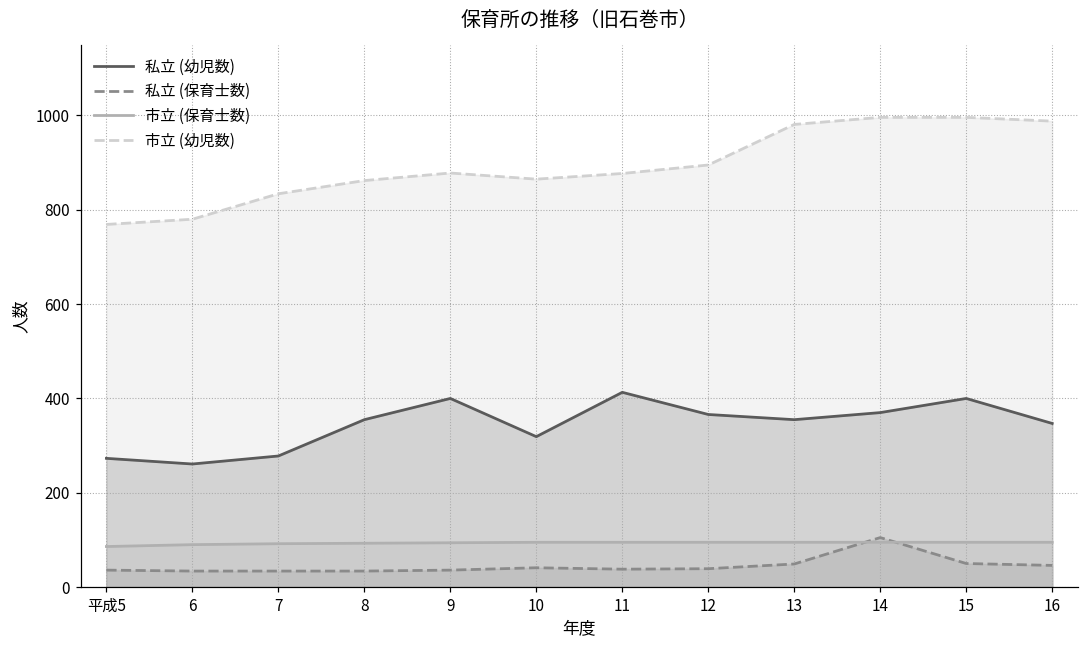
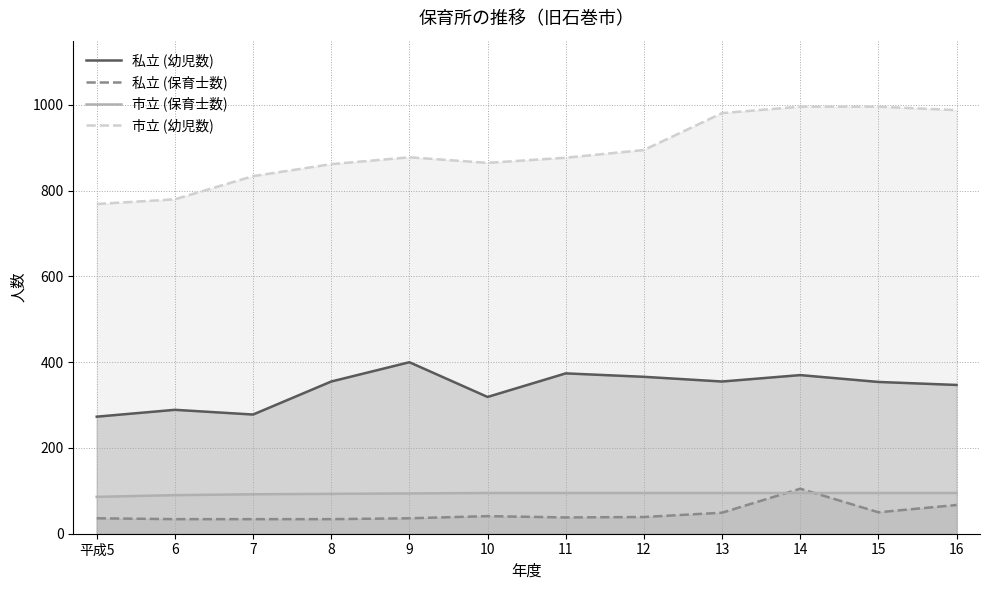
私立 (幼児数), 6: 260 -> 290
私立 (幼児数), 11: 410 -> 370
私立 (幼児数), 15: 400 -> 350
私立 (保育士数), 16: 50 -> 70
